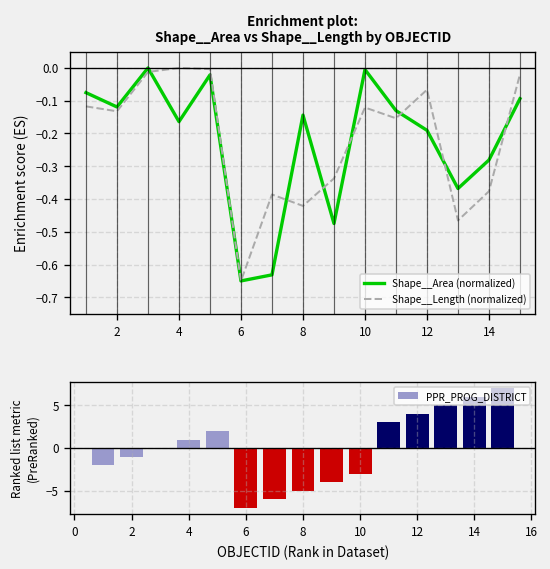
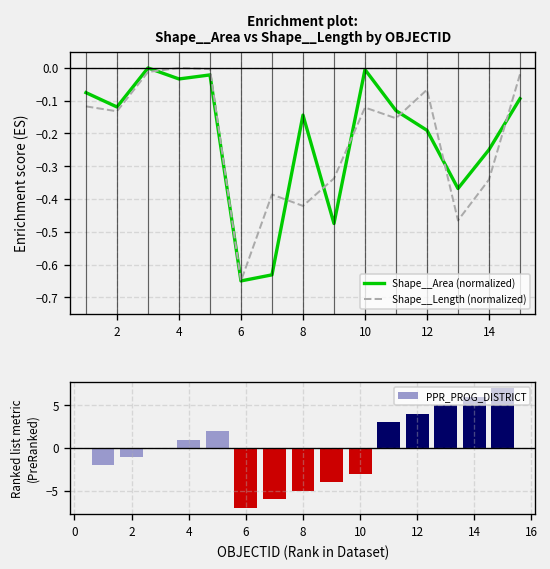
Enrichment plot: Shape__Area vs Shape__Length by OBJECTID, Shape__Area (normalized), 4: -0.16 -> -0.03
Enrichment plot: Shape__Area vs Shape__Length by OBJECTID, Shape__Area (normalized), 14: -0.28 -> -0.25
Enrichment plot: Shape__Area vs Shape__Length by OBJECTID, Shape__Length (normalized), 14: -0.38 -> -0.34
